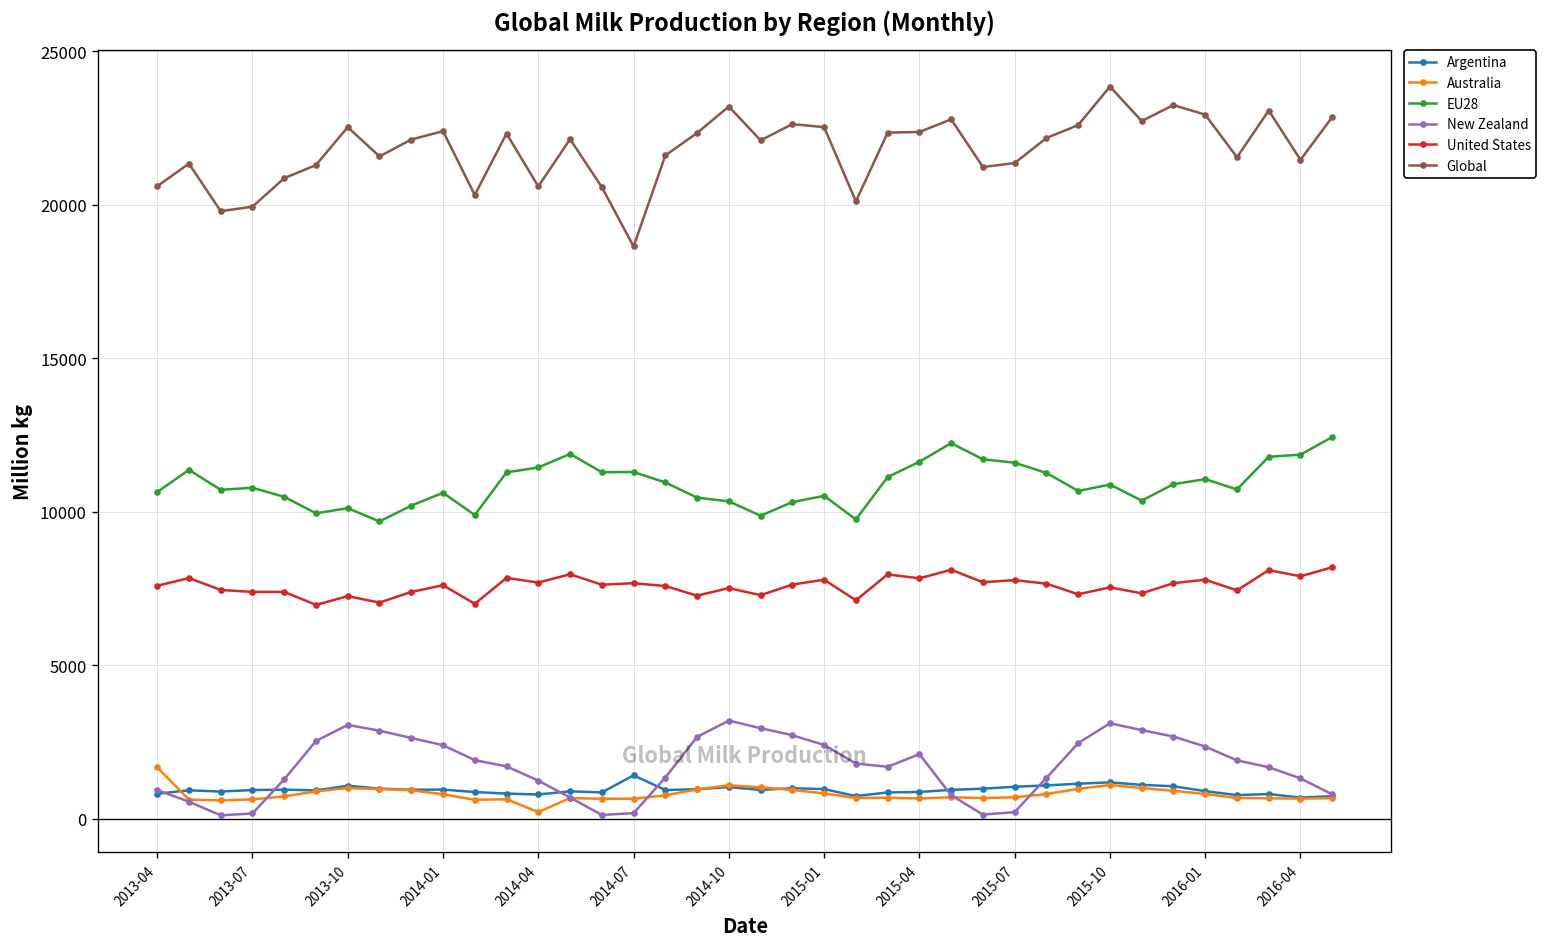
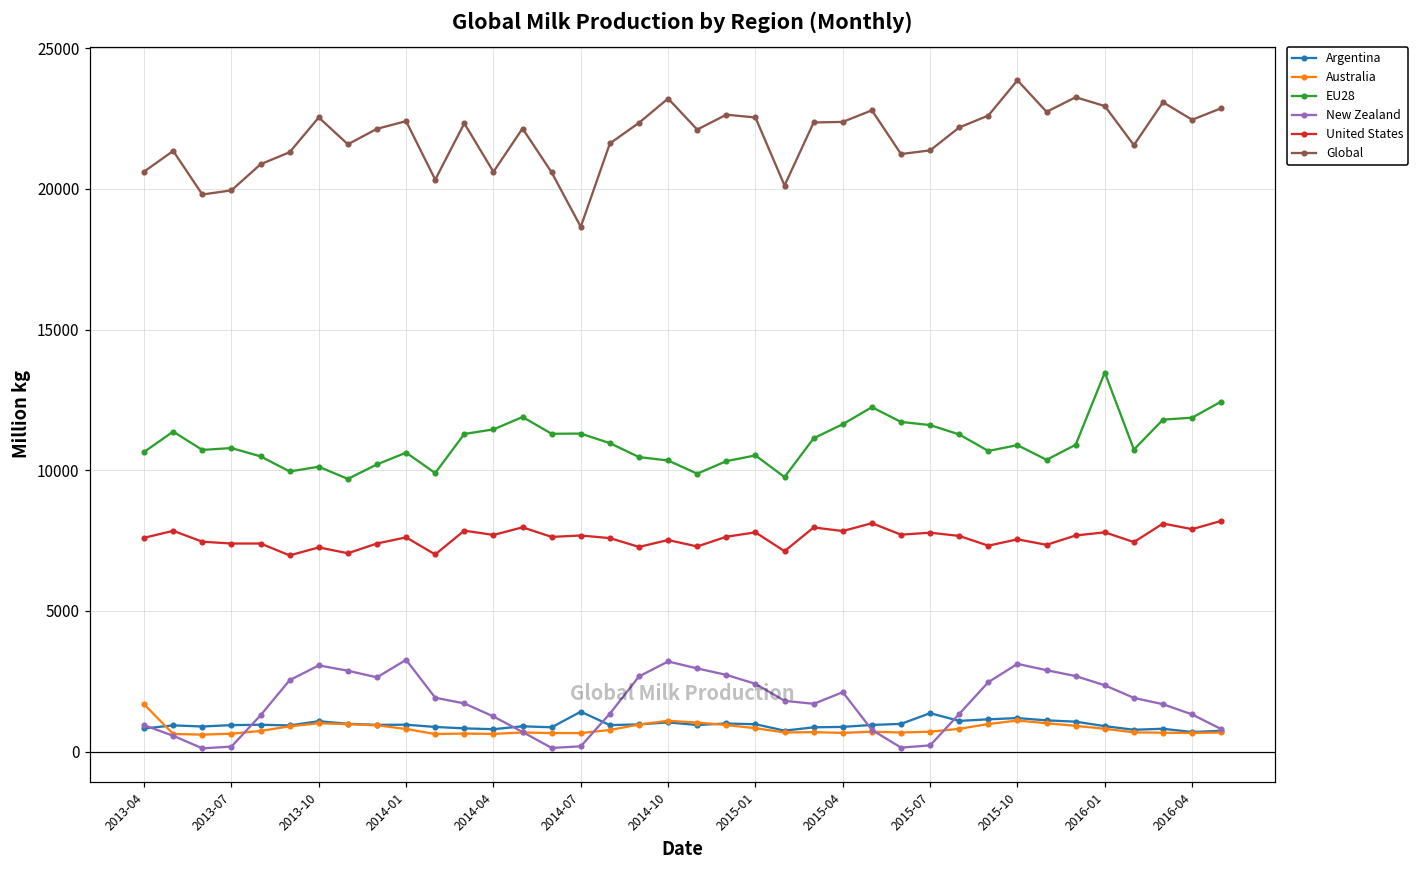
New Zealand, 2014-01: 2400 -> 3300
Australia, 2014-04: 200 -> 600
Argentina, 2015-07: 1000 -> 1400
EU28, 2016-01: 11100 -> 13500
Global, 2016-04: 21500 -> 22500
